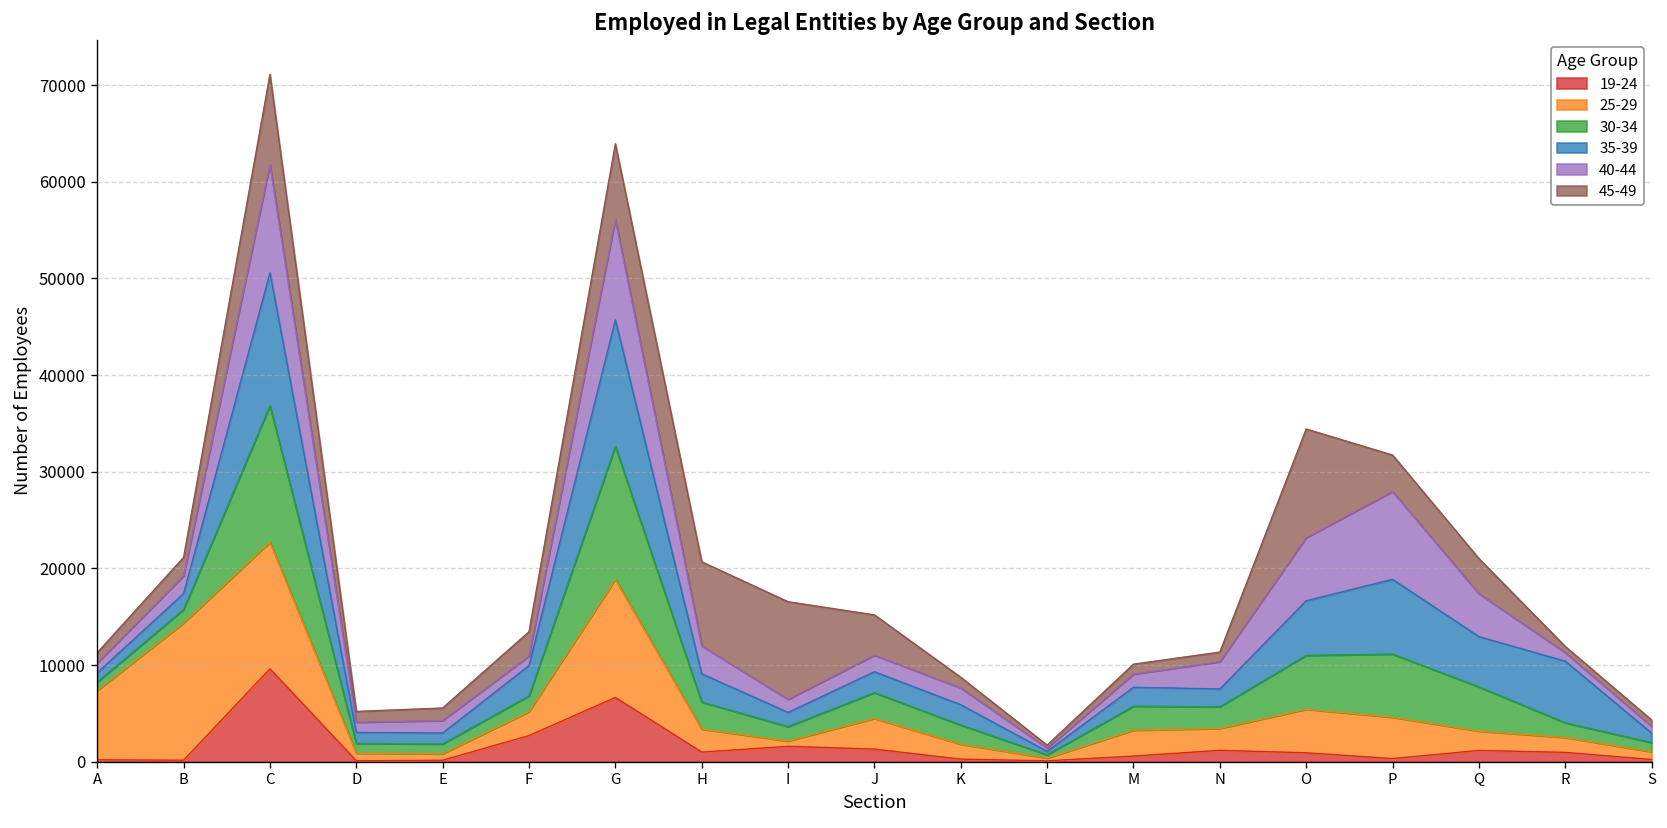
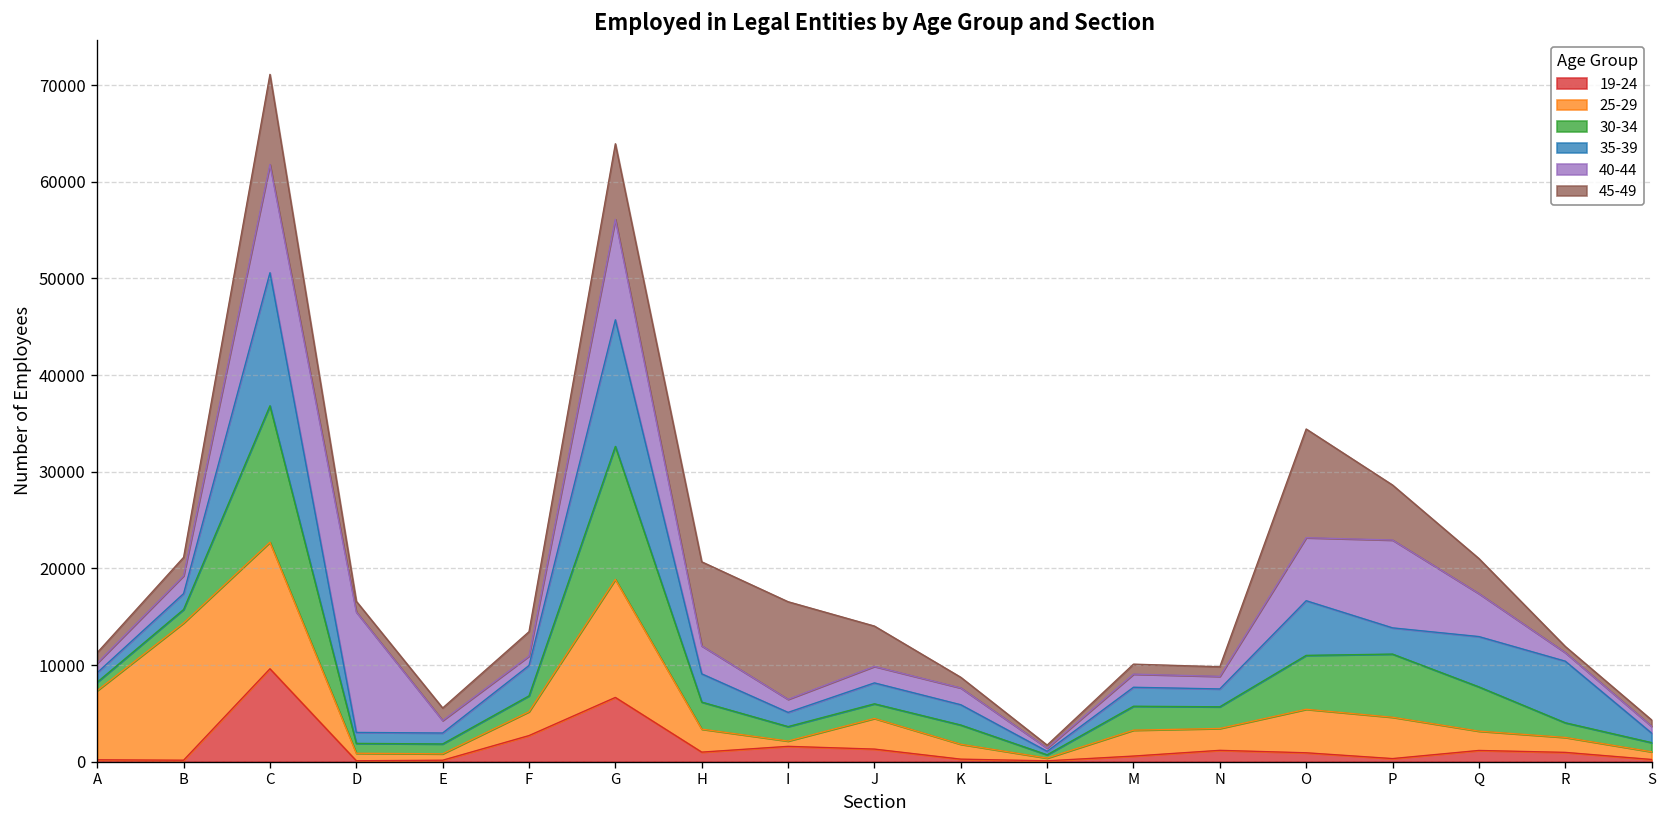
40-44, D: 1000 -> 12000
30-34, J: 3000 -> 2000
40-44, N: 3000 -> 1000
35-39, P: 8000 -> 3000
45-49, P: 4000 -> 6000
